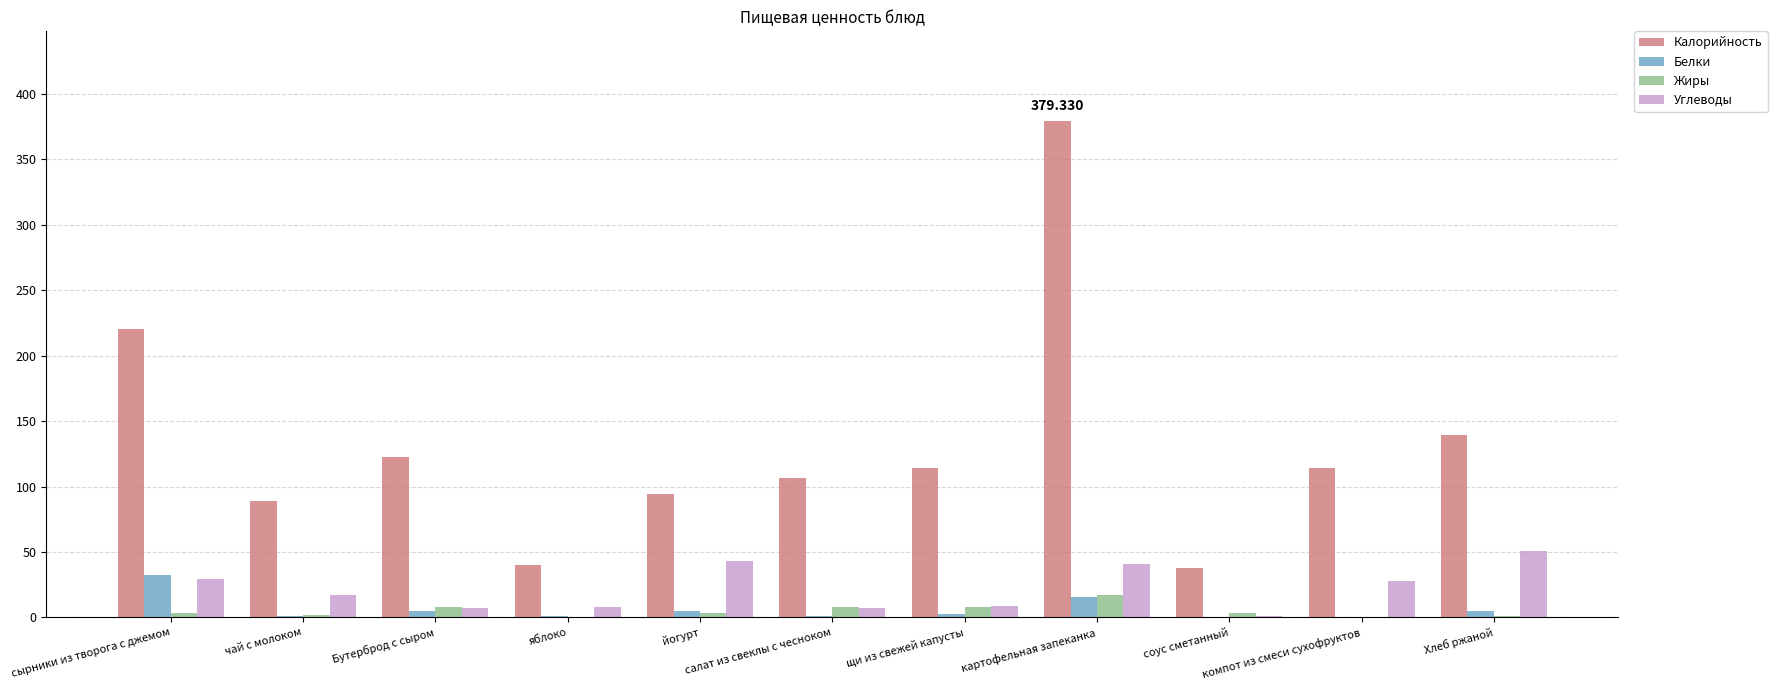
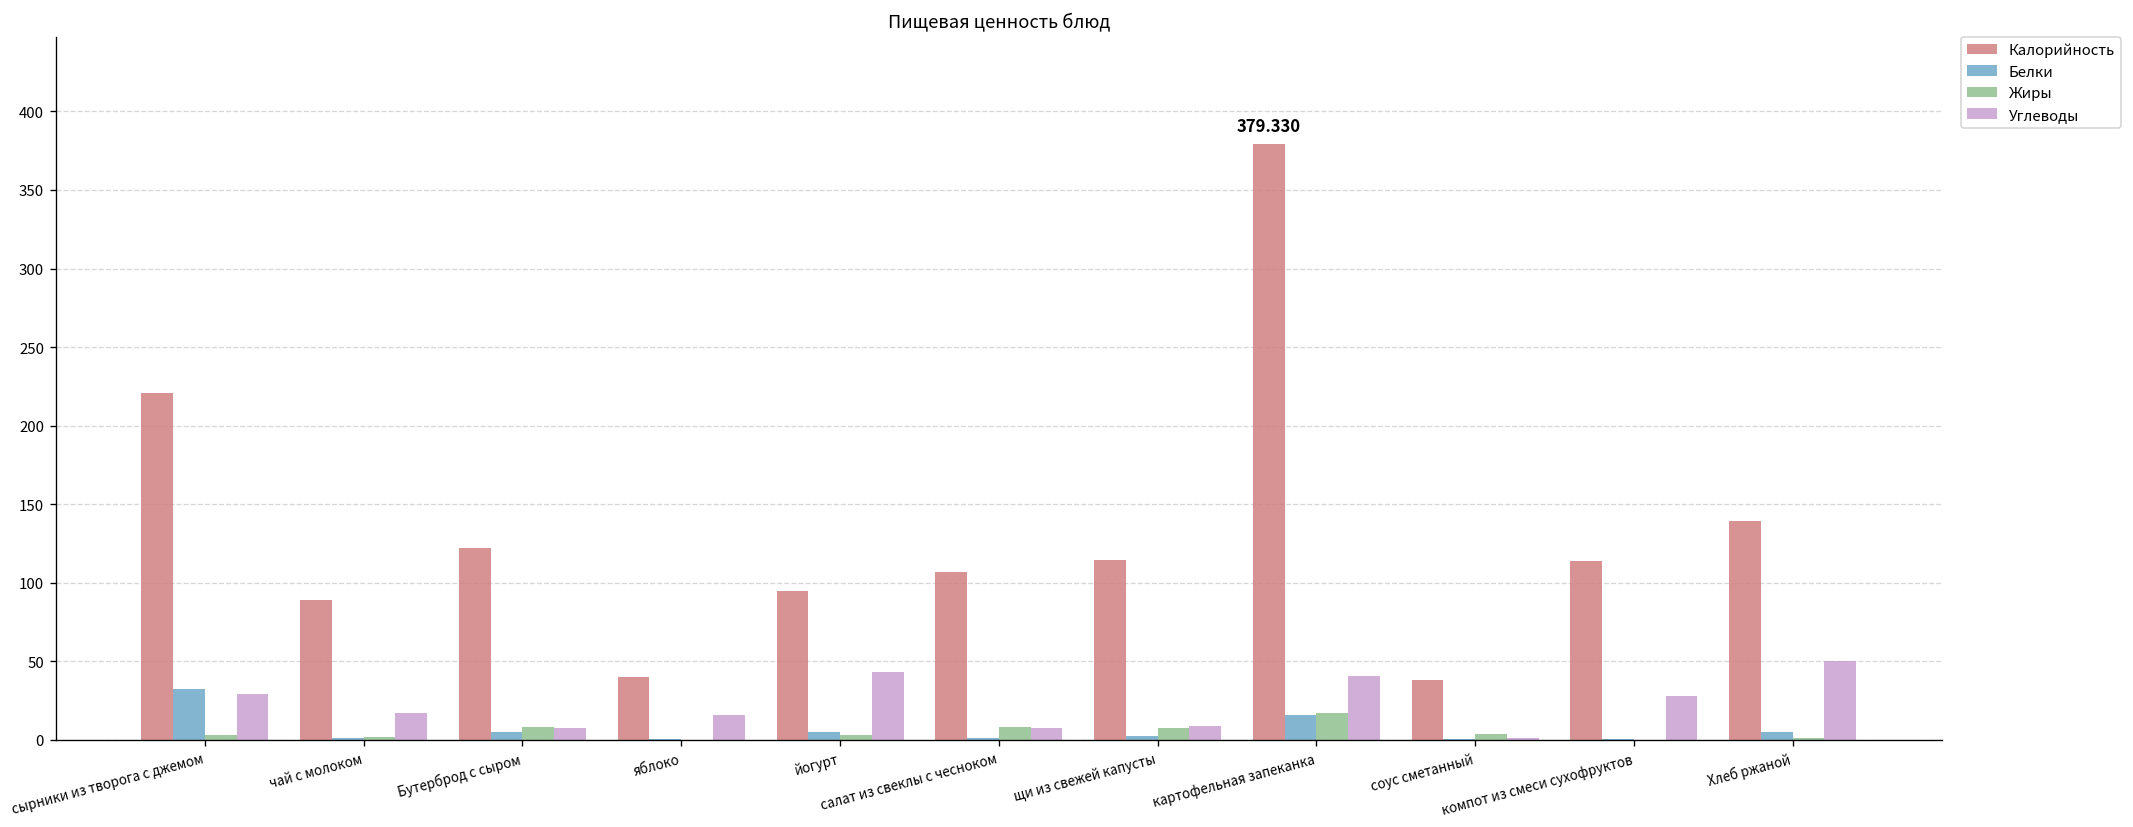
Углеводы, яблоко: 8 -> 16
